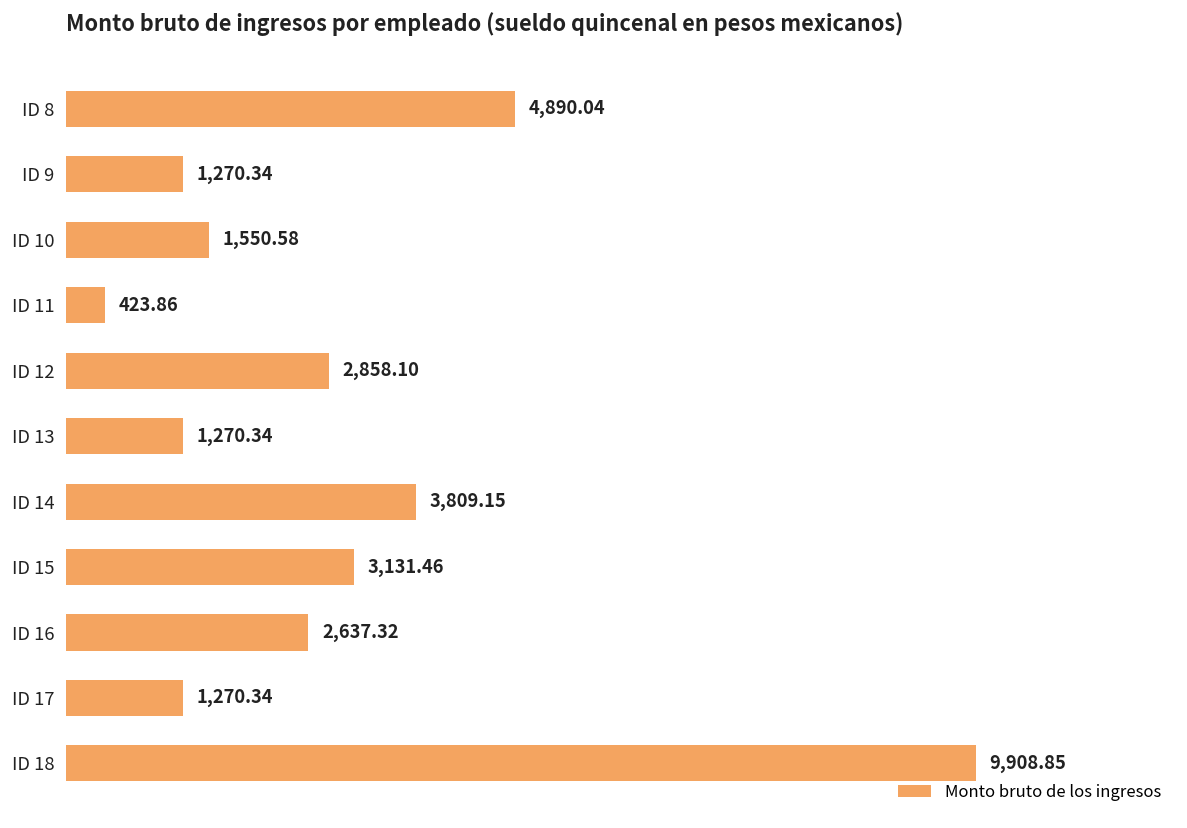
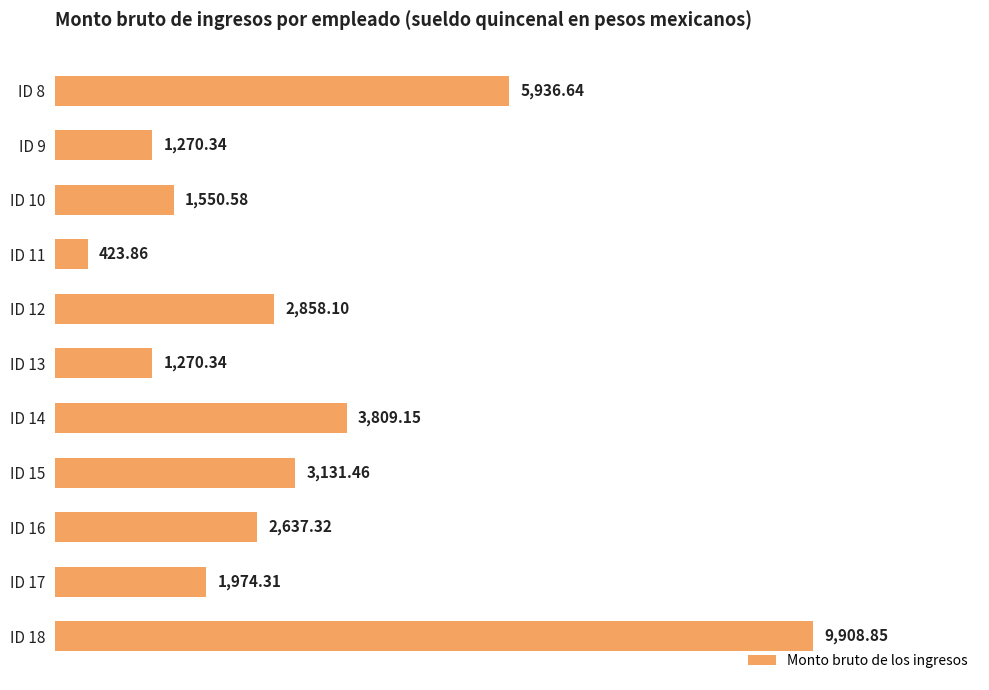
ID 8: 4,890.04 -> 5,936.64
ID 17: 1,270.34 -> 1,974.31
